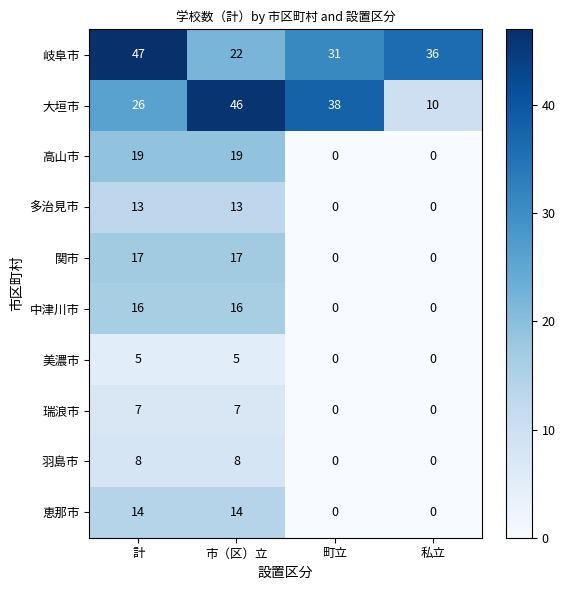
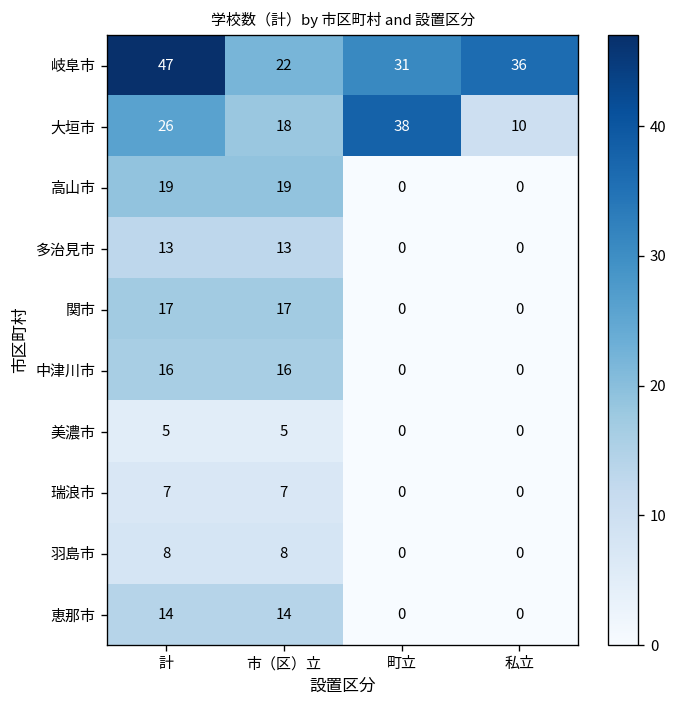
大垣市, 市（区）立: 46 -> 18
